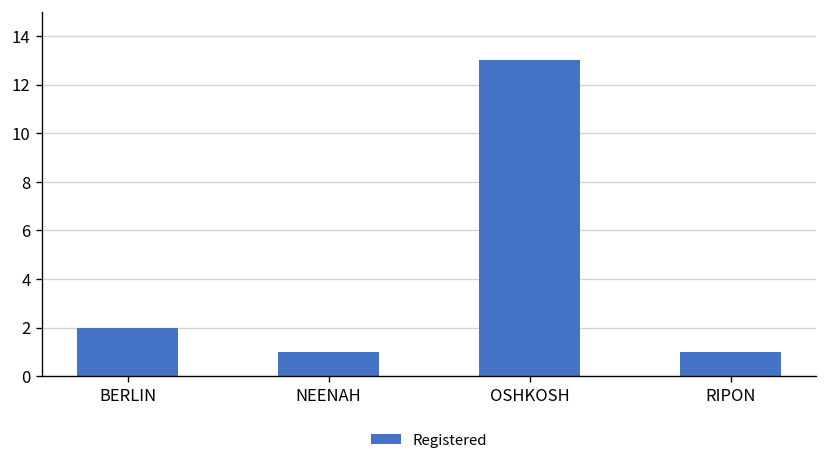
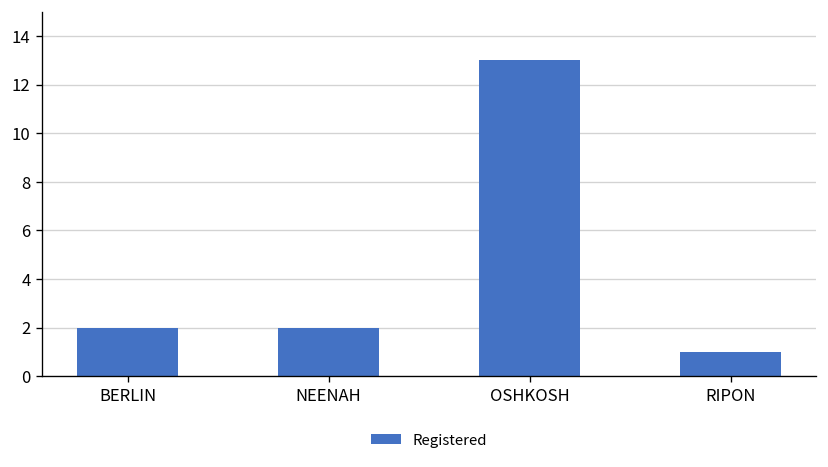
NEENAH: 1 -> 2
